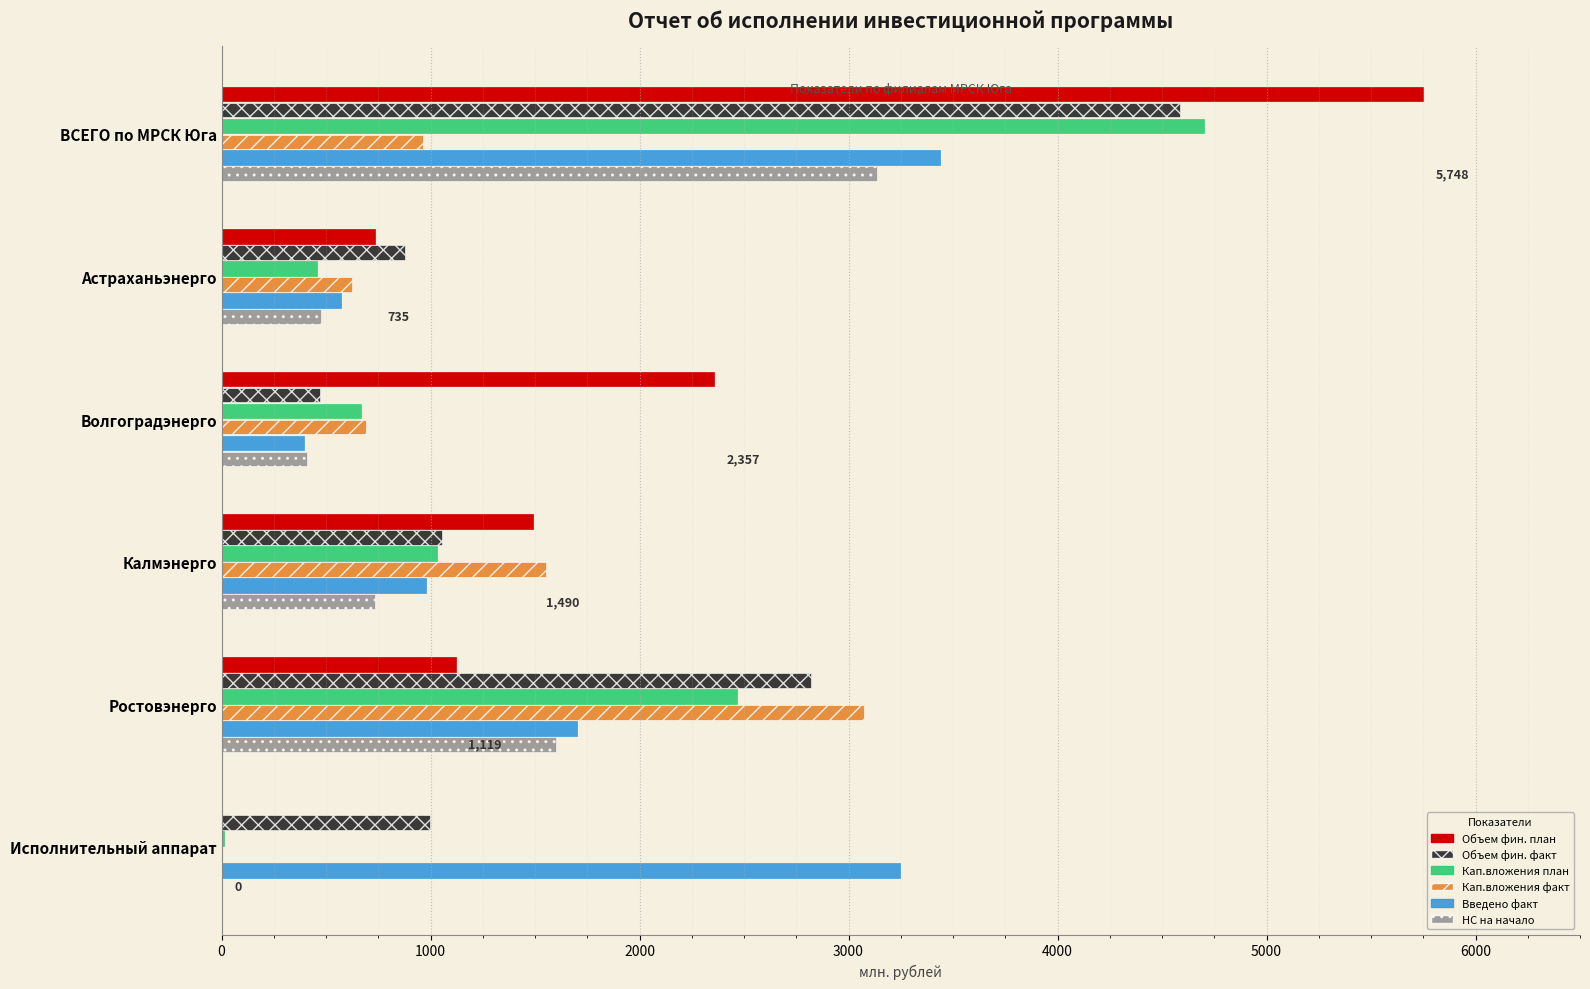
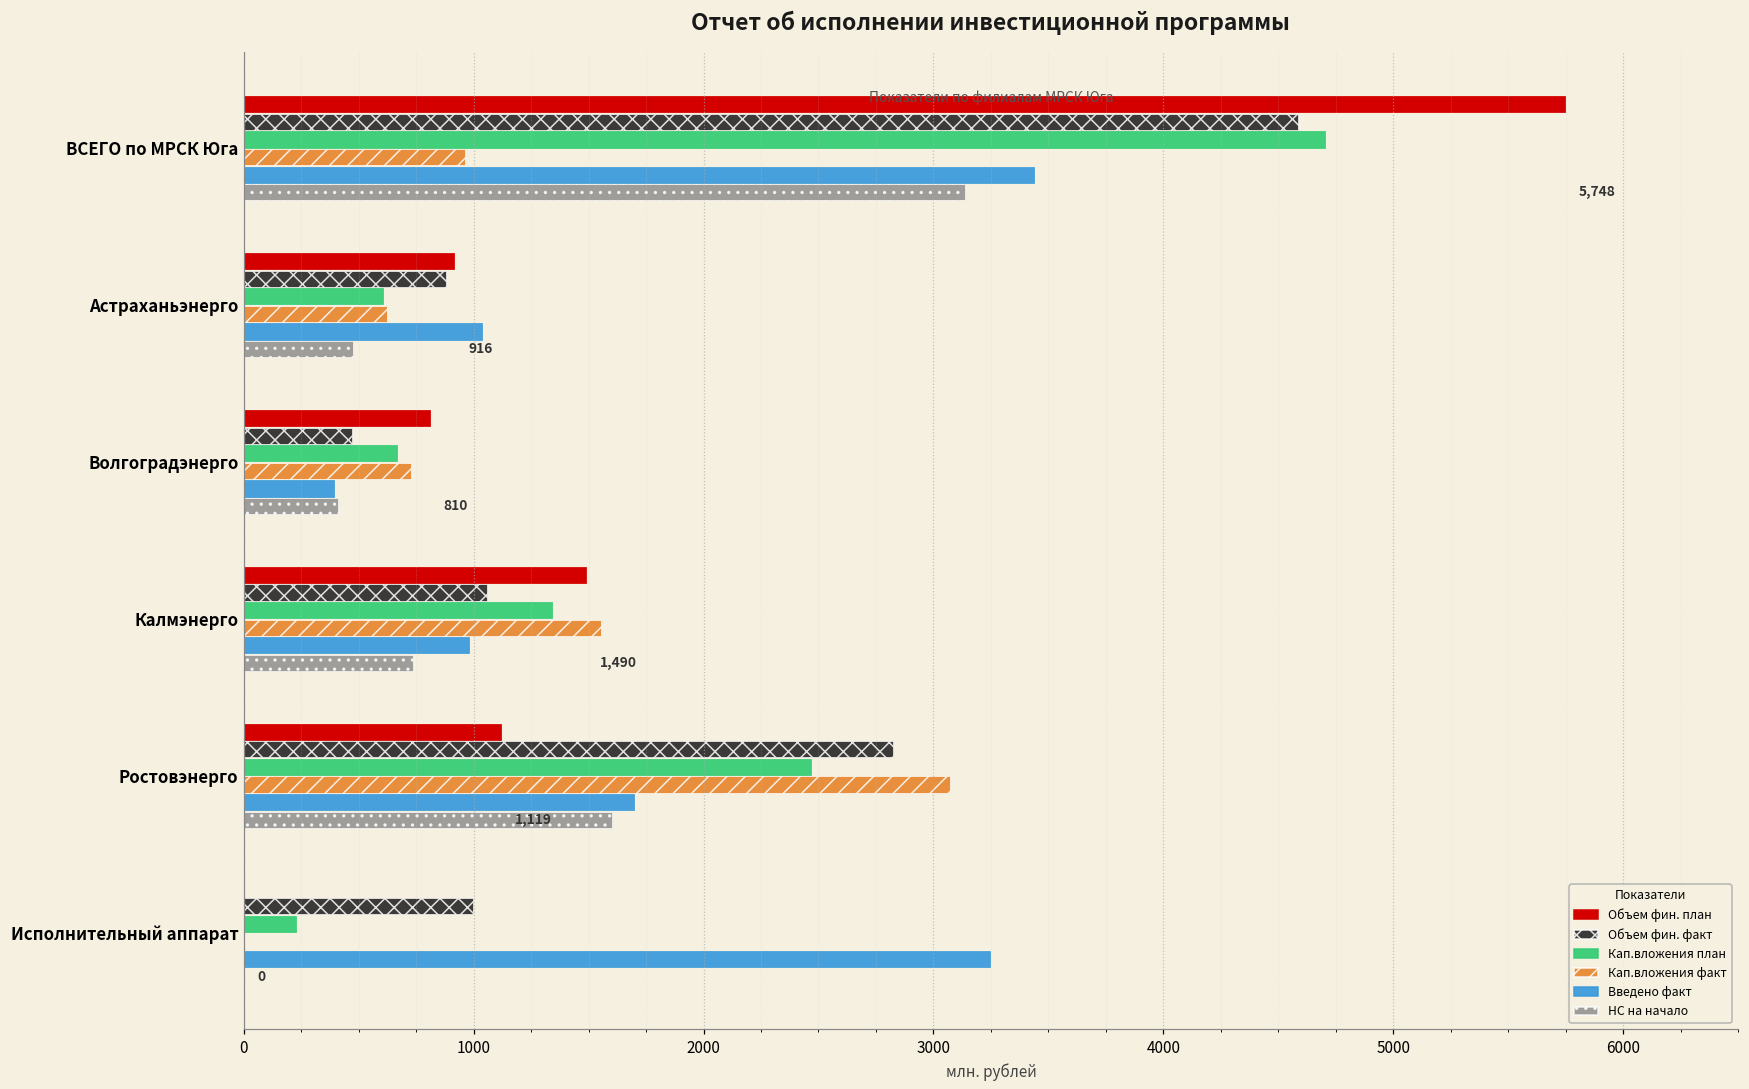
Объем фин. план, Астраханьэнерго: 735 -> 916
Кап.вложения план, Астраханьэнерго: 460 -> 610
Введено факт, Астраханьэнерго: 570 -> 1040
Объем фин. план, Волгоградэнерго: 2,357 -> 810
Кап.вложения факт, Волгоградэнерго: 690 -> 730
Кап.вложения план, Калмэнерго: 1030 -> 1340
Кап.вложения план, Исполнительный аппарат: 10 -> 230
